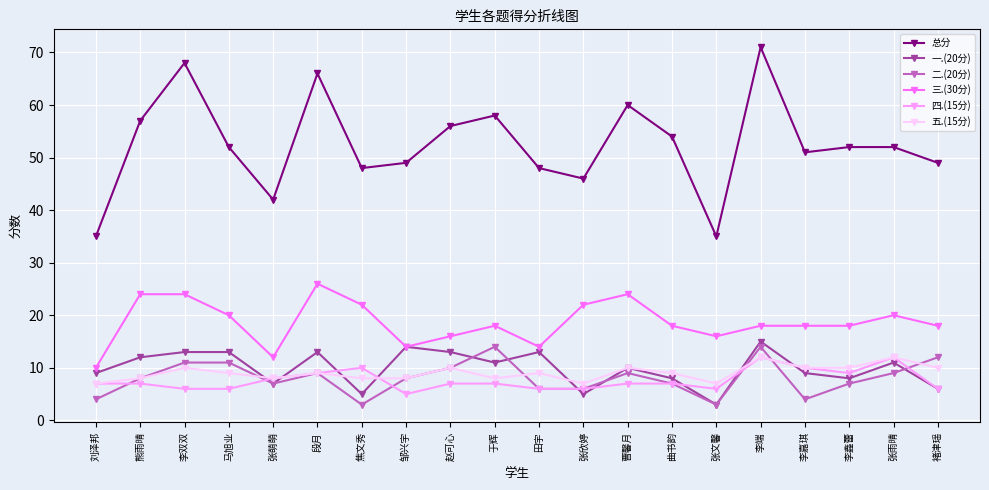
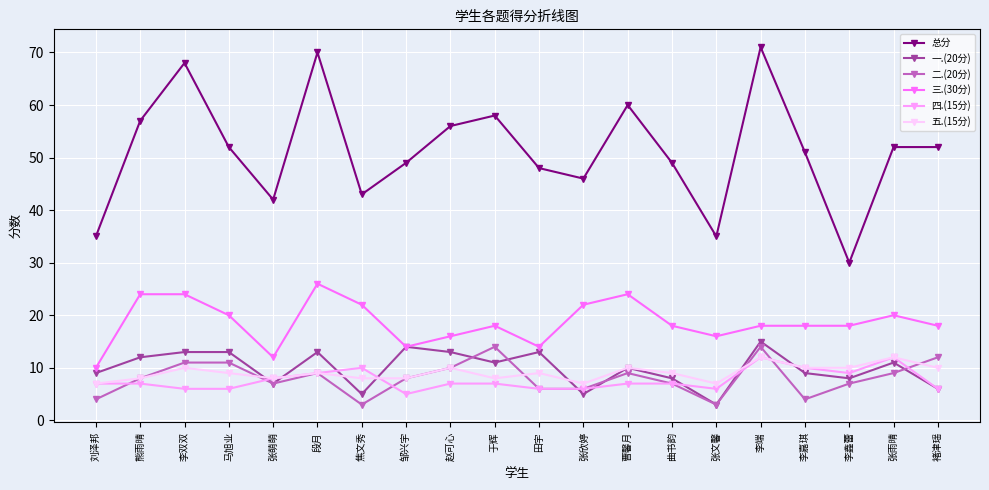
总分, 段月: 66 -> 70
总分, 焦文秀: 48 -> 43
总分, 曲书韵: 54 -> 49
总分, 李鑫蕾: 52 -> 30
总分, 褚津瑶: 49 -> 52
